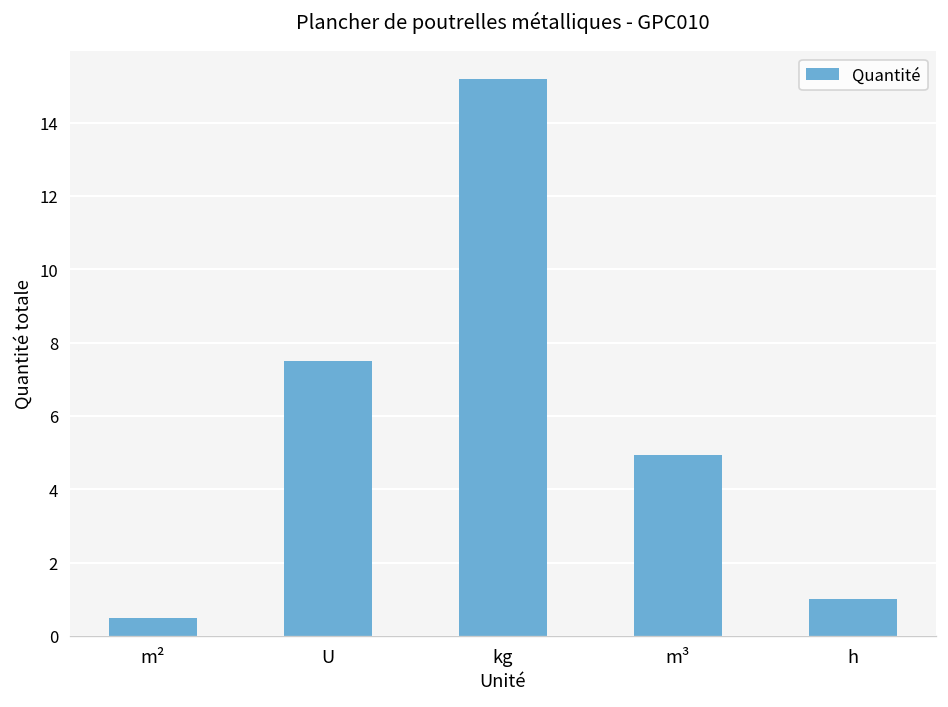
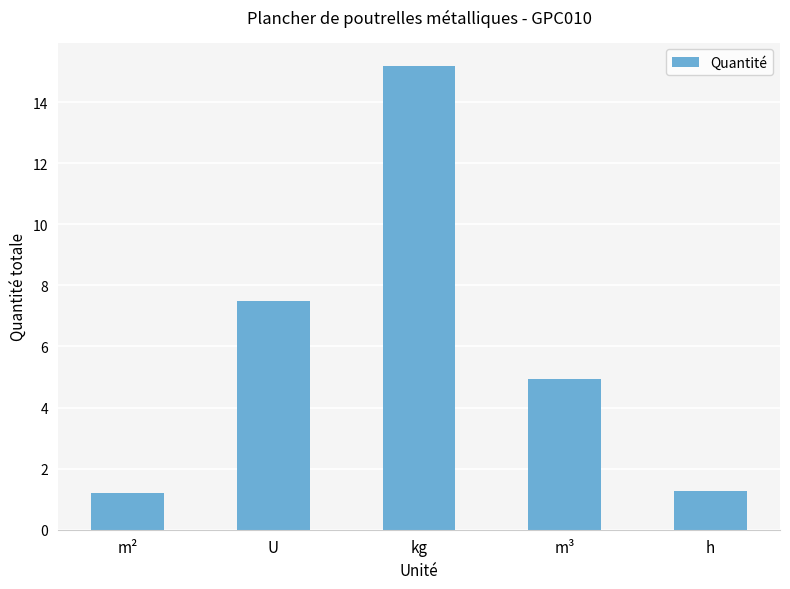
m²: 0.5 -> 1.2
h: 1.0 -> 1.3
